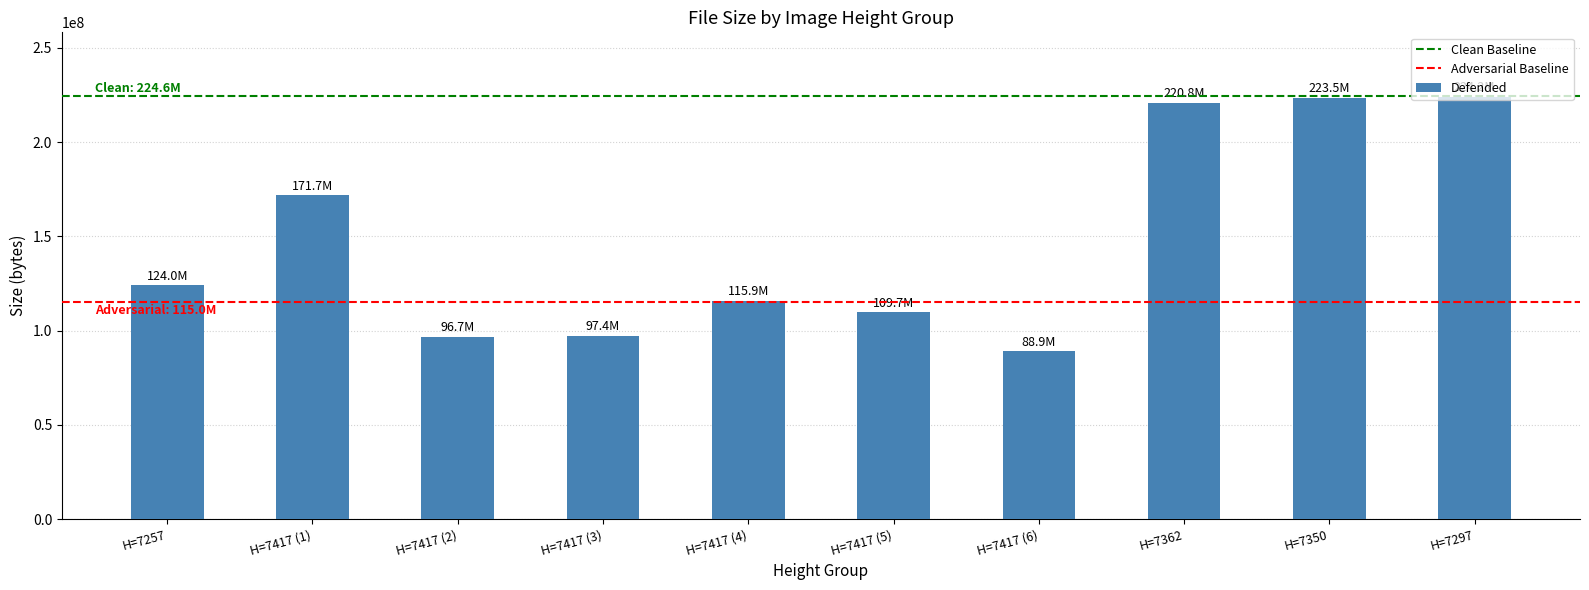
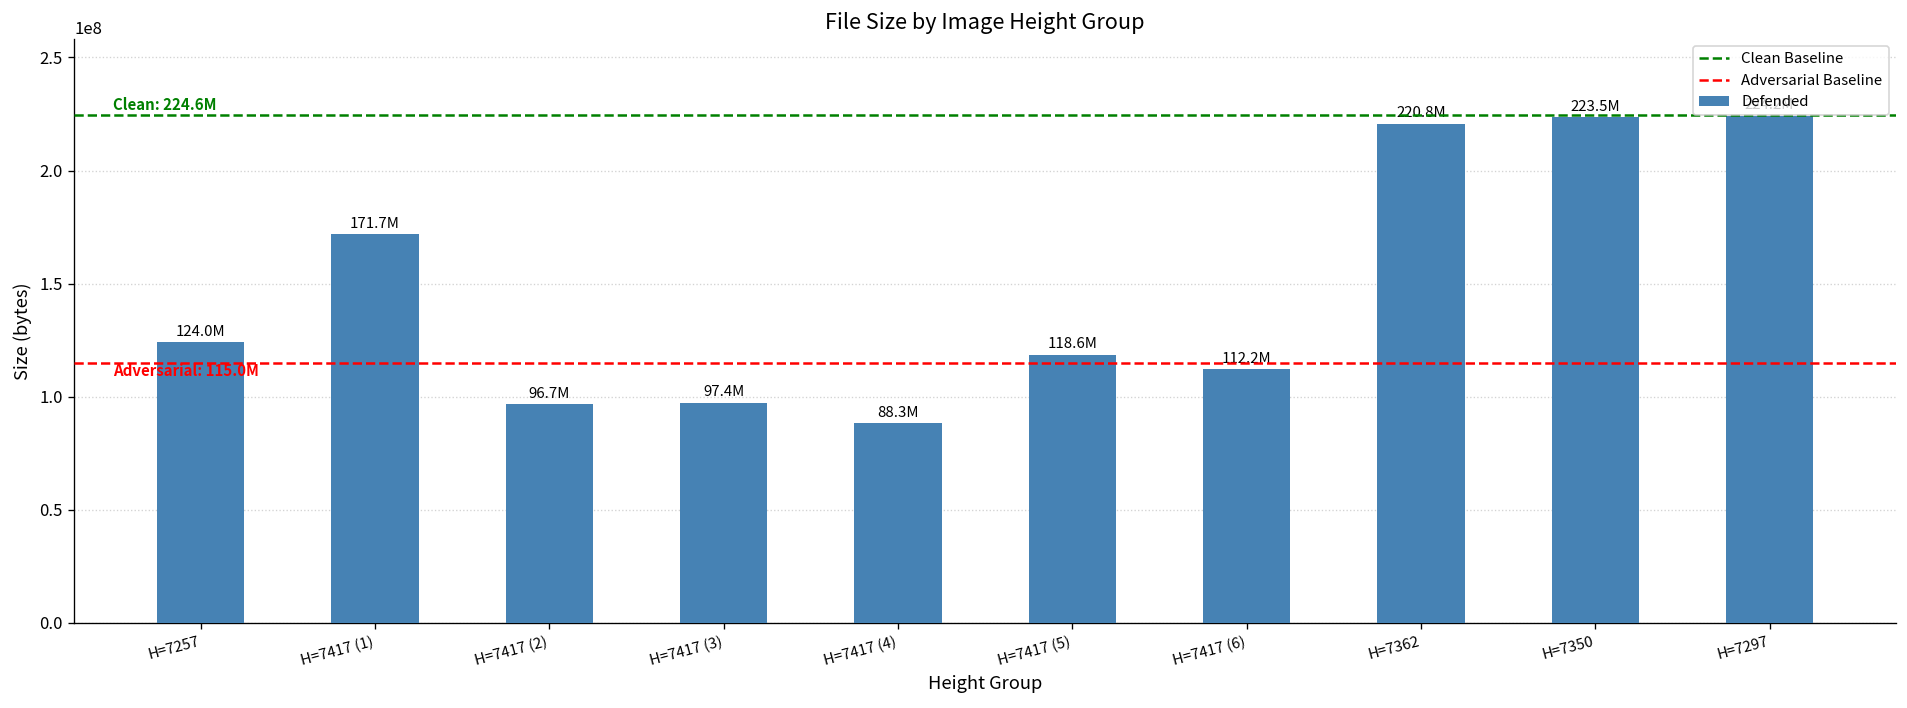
H=7417 (4): 115.9M -> 88.3M
H=7417 (5): 109.7M -> 118.6M
H=7417 (6): 88.9M -> 112.2M
